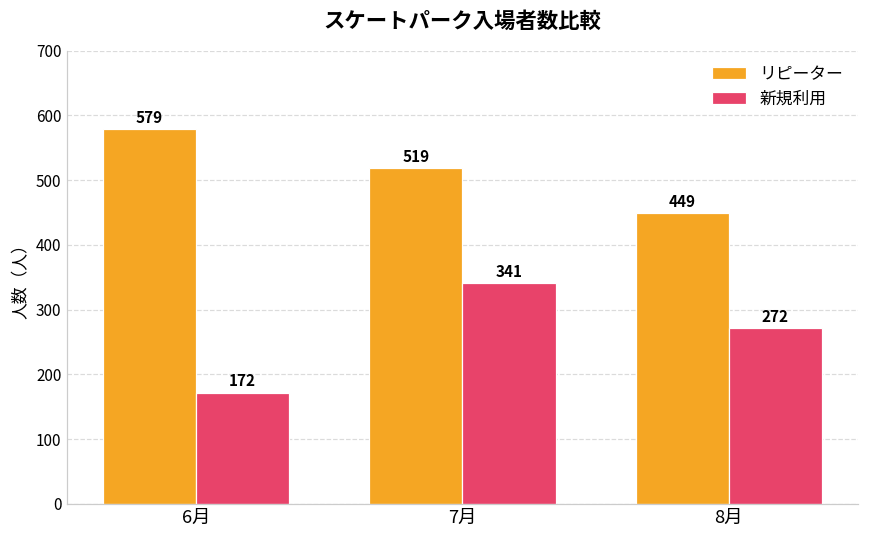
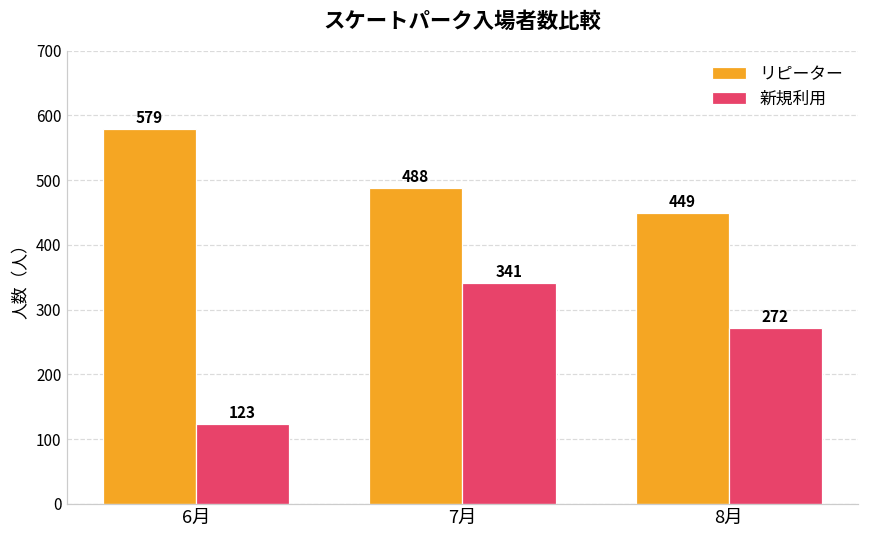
新規利用, 6月: 172 -> 123
リピーター, 7月: 519 -> 488
